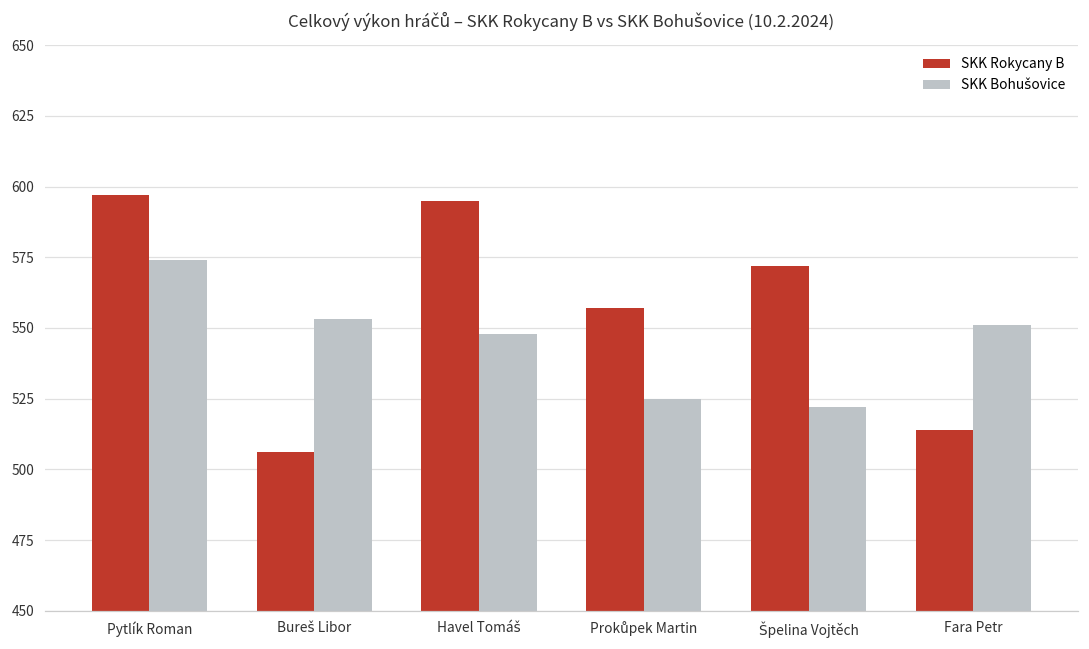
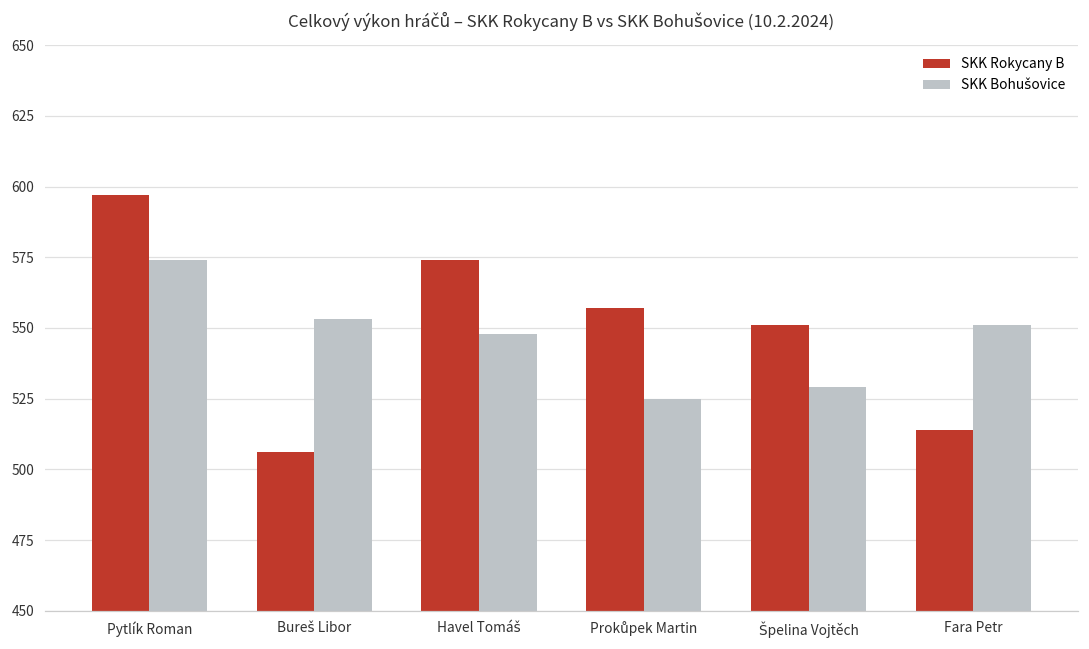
SKK Rokycany B, Havel Tomáš: 595 -> 574
SKK Rokycany B, Špelina Vojtěch: 572 -> 551
SKK Bohušovice, Špelina Vojtěch: 522 -> 529
